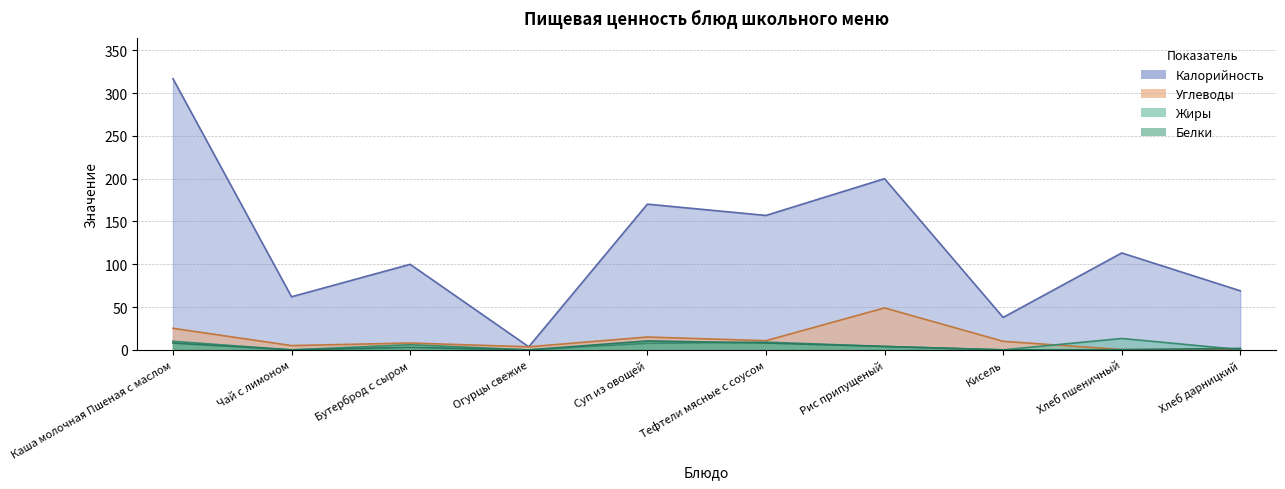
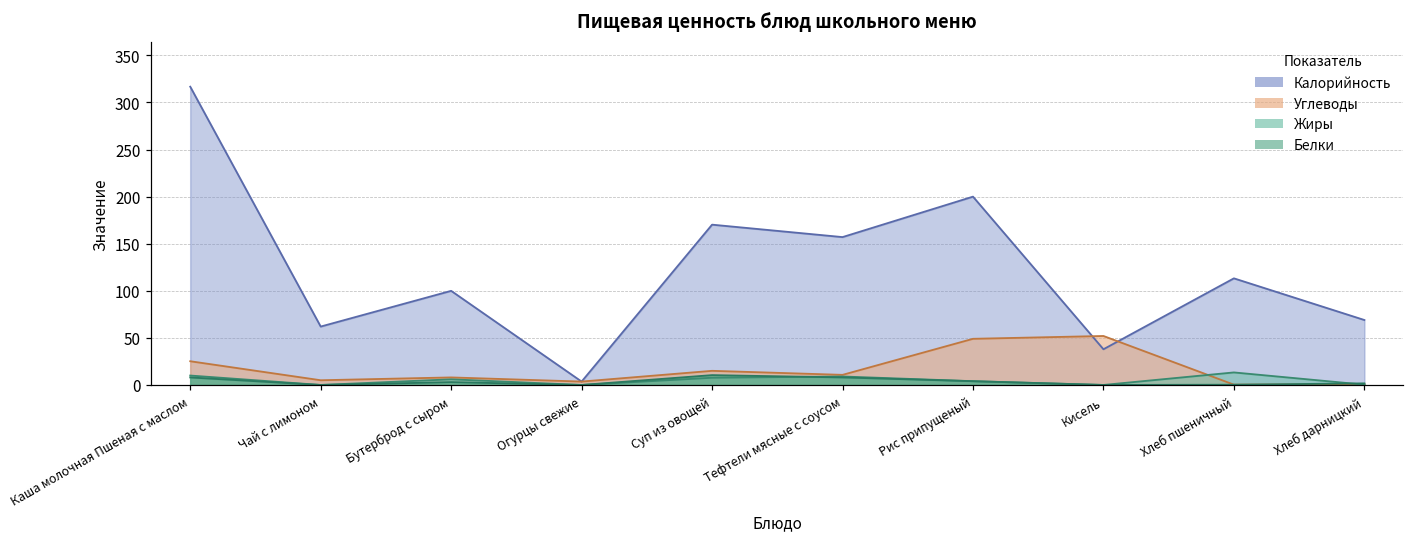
Углеводы, Кисель: 10 -> 50
